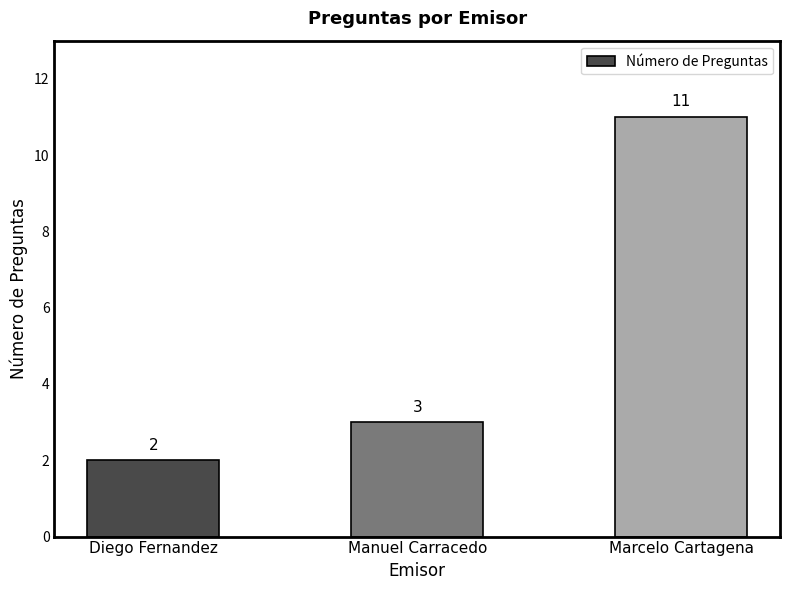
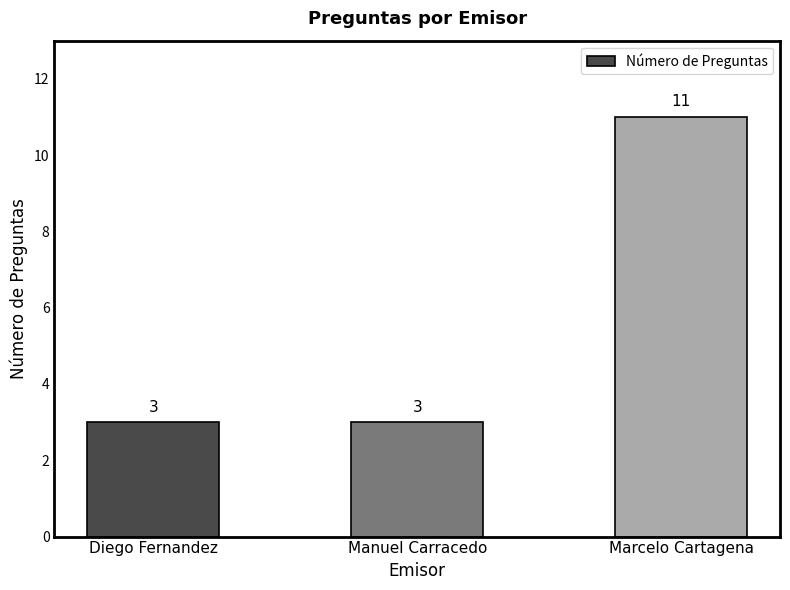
Diego Fernandez: 2 -> 3
